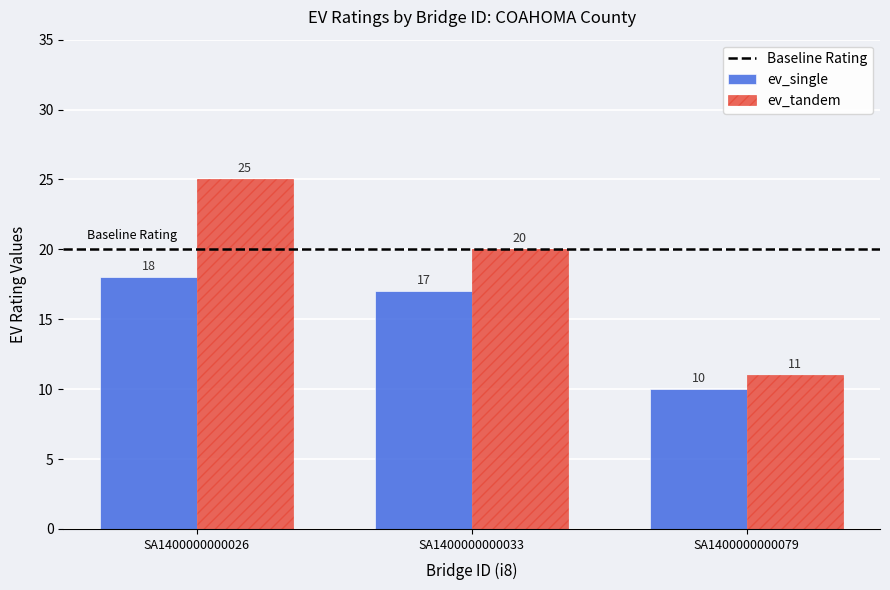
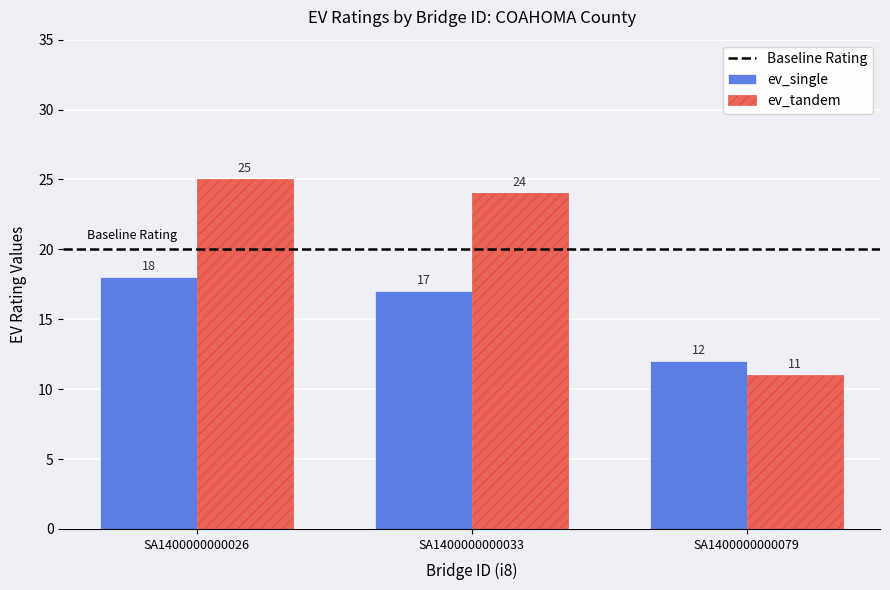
ev_tandem, SA1400000000033: 20 -> 24
ev_single, SA1400000000079: 10 -> 12
